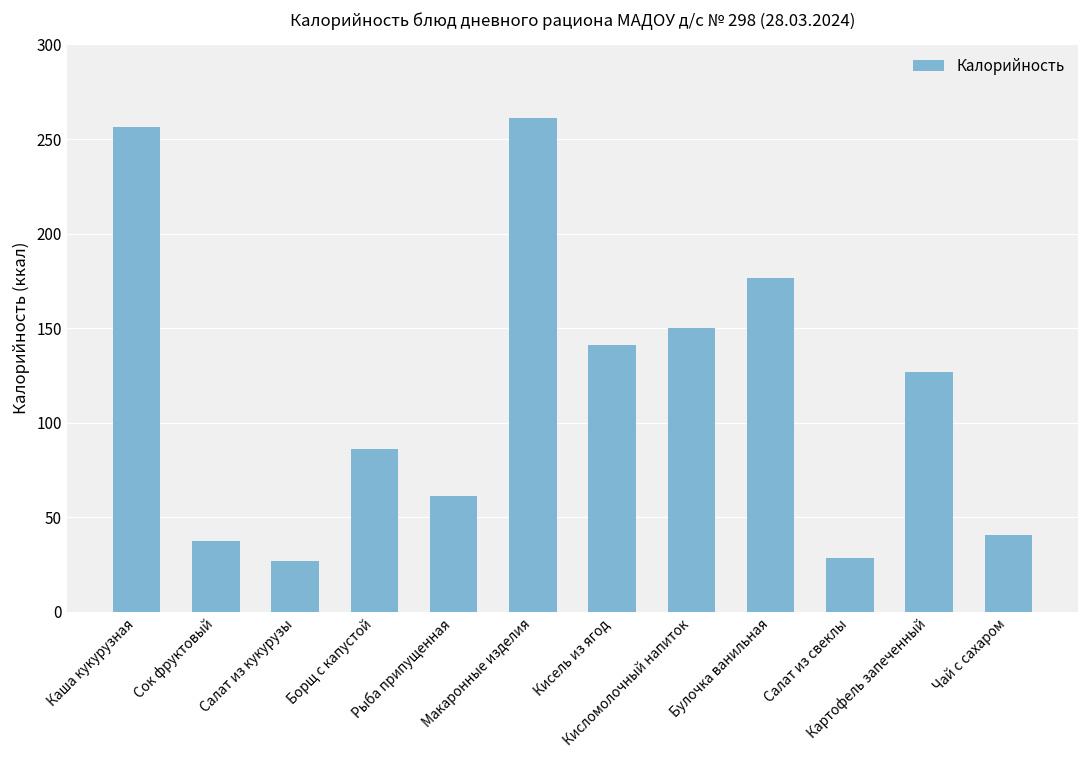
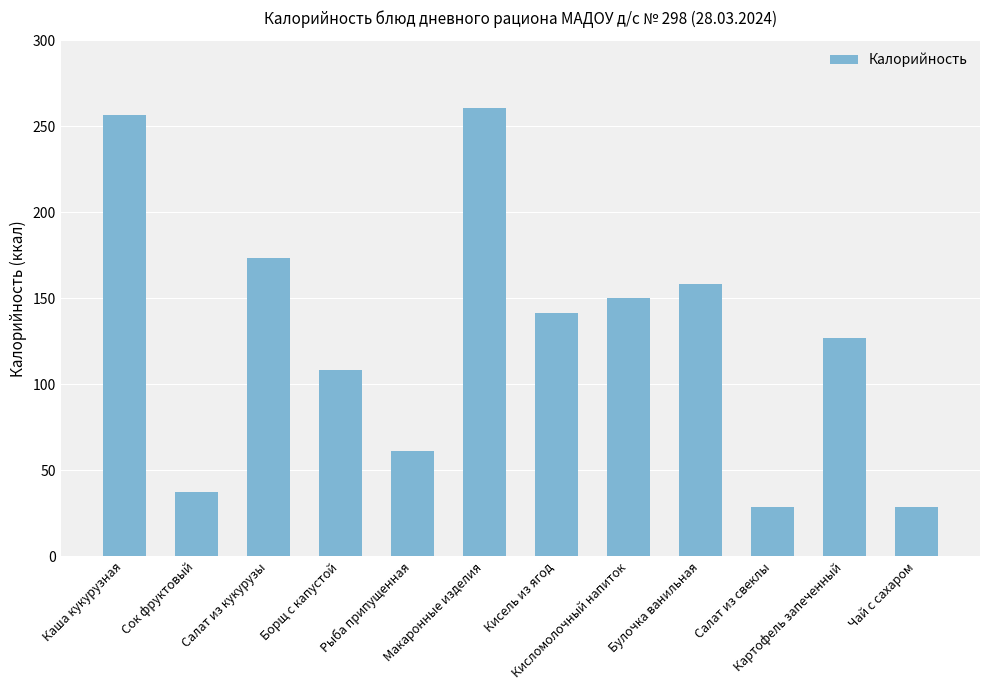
Салат из кукурузы: 27 -> 173
Борщ с капустой: 86 -> 108
Булочка ванильная: 176 -> 158
Чай с сахаром: 41 -> 29
